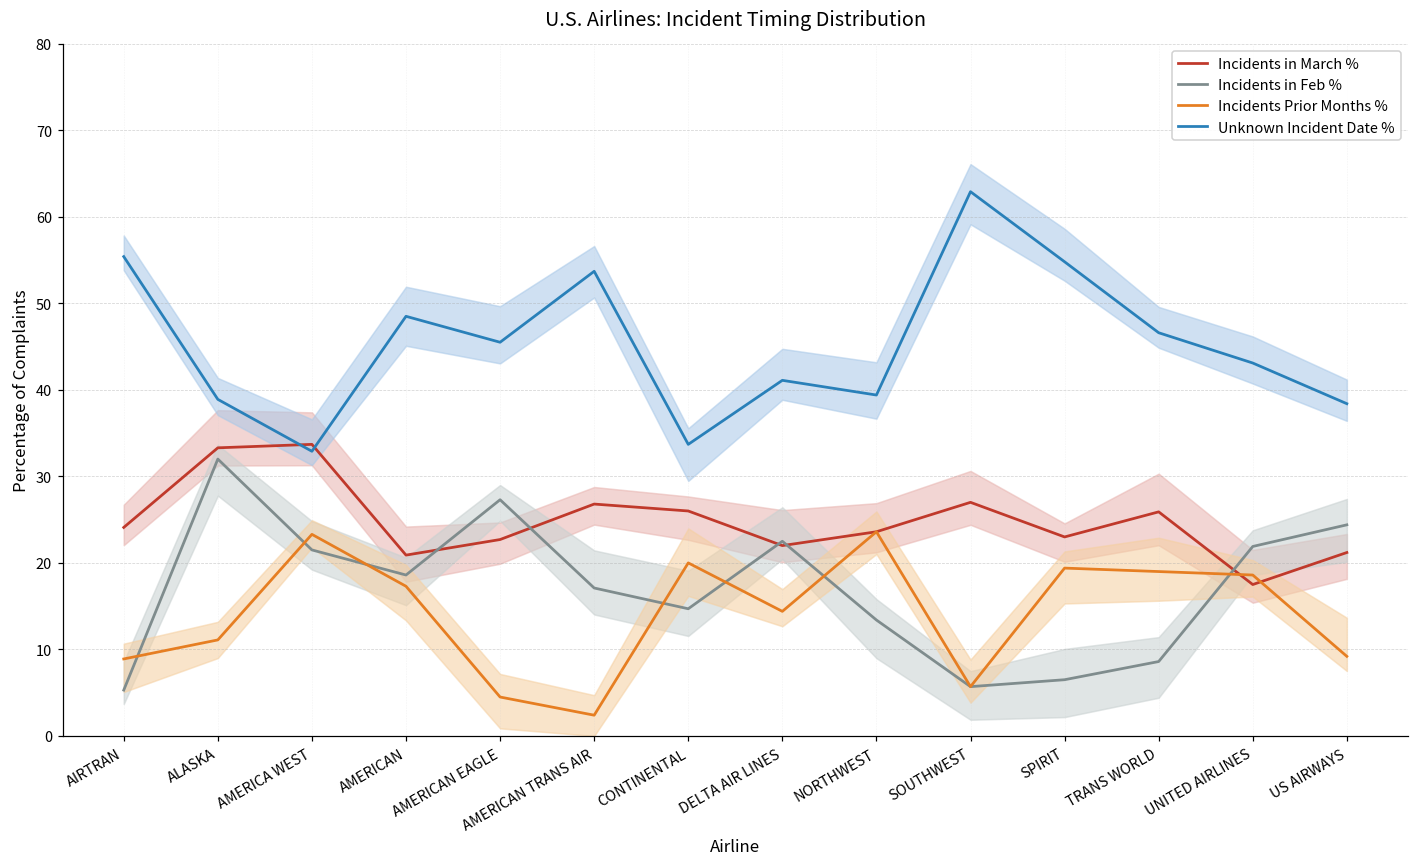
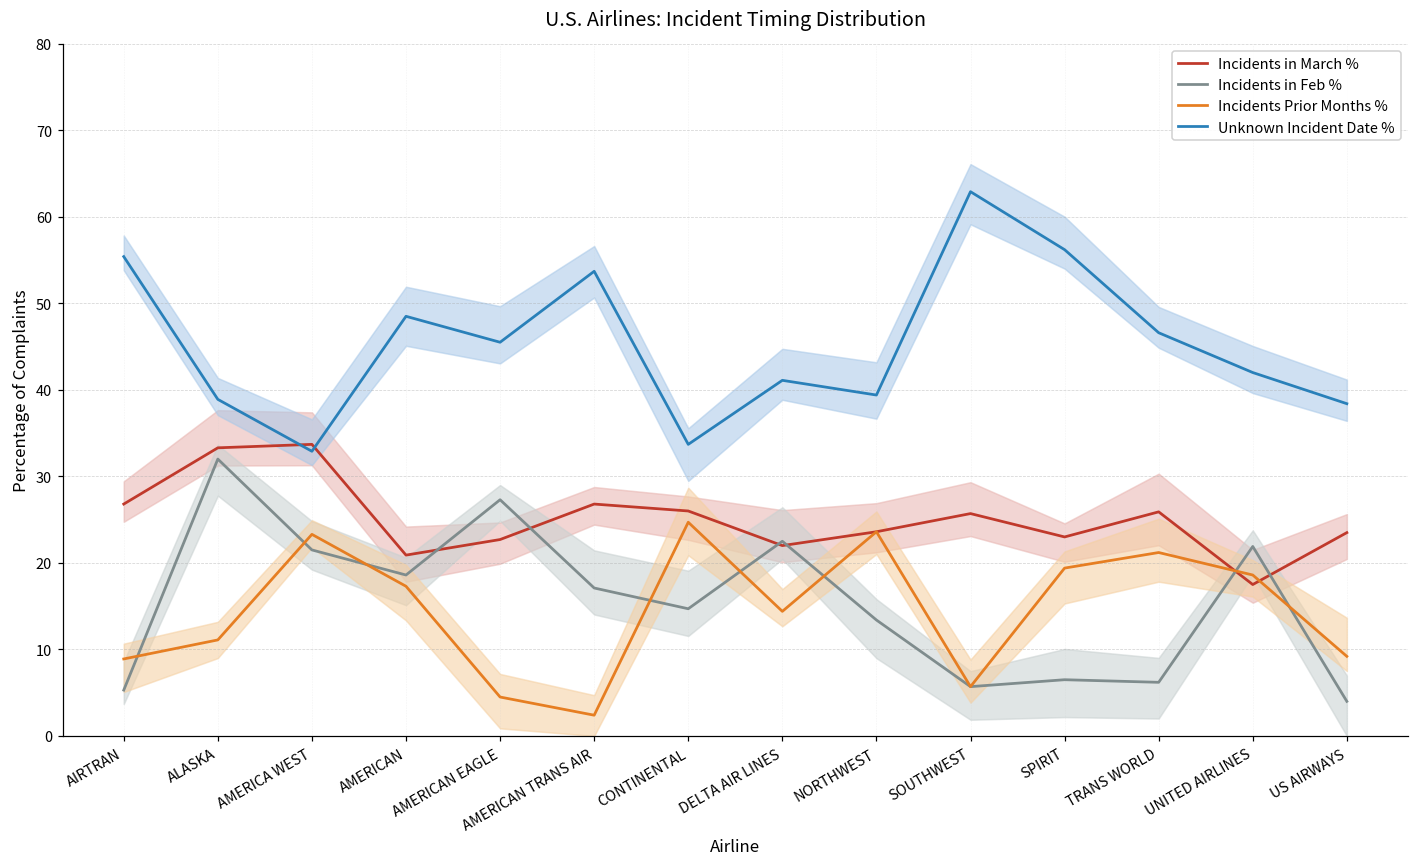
Incidents in March %, AIRTRAN: 24 -> 27
Incidents Prior Months %, CONTINENTAL: 20 -> 25
Incidents in March %, SOUTHWEST: 27 -> 26
Unknown Incident Date %, SPIRIT: 55 -> 56
Incidents in Feb %, TRANS WORLD: 9 -> 6
Incidents Prior Months %, TRANS WORLD: 19 -> 21
Unknown Incident Date %, UNITED AIRLINES: 43 -> 42
Incidents in March %, US AIRWAYS: 21 -> 24
Incidents in Feb %, US AIRWAYS: 24 -> 4
